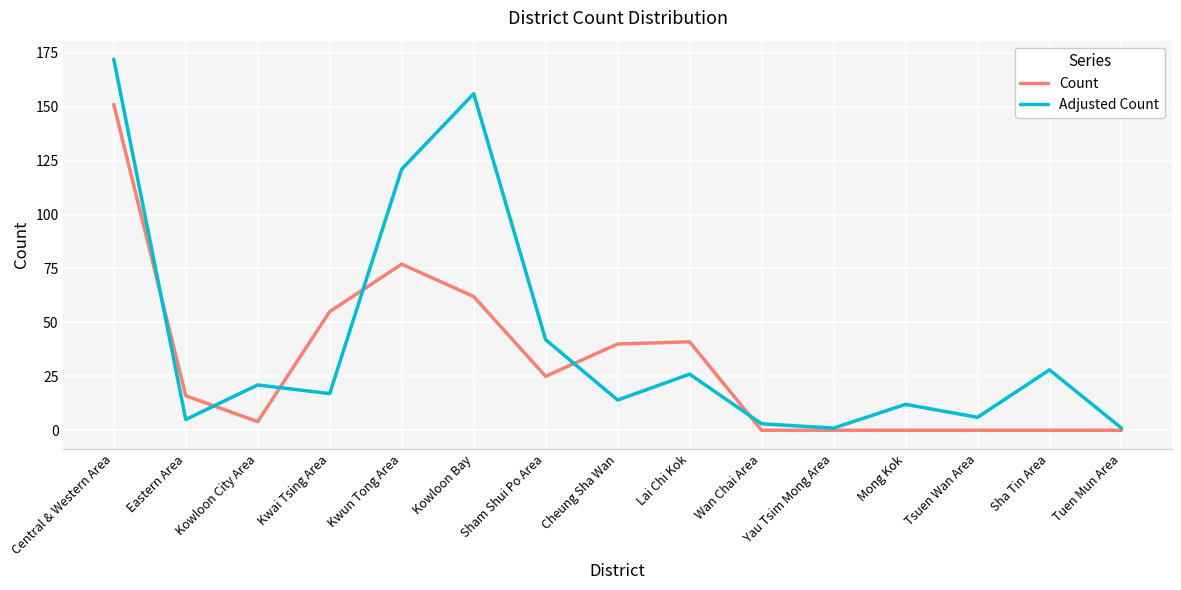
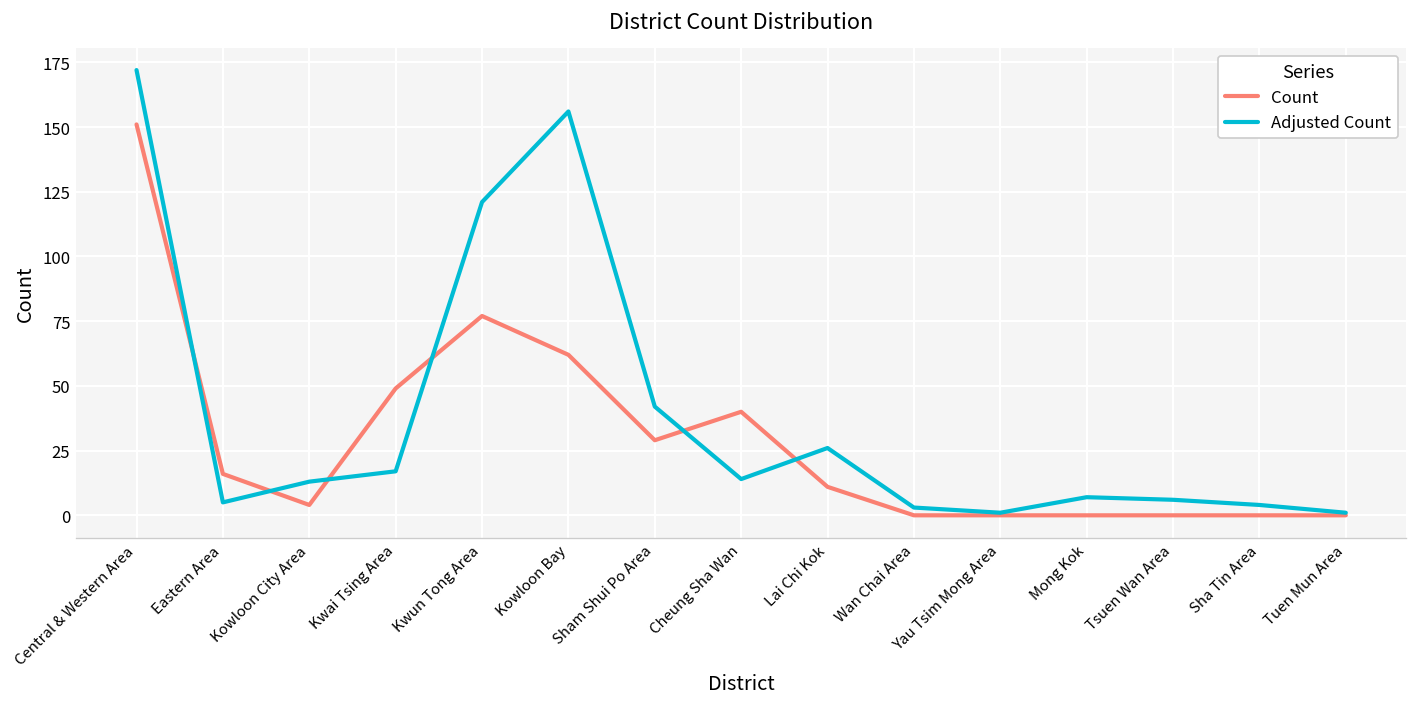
Adjusted Count, Kowloon City Area: 21 -> 13
Count, Kwai Tsing Area: 55 -> 49
Count, Sham Shui Po Area: 25 -> 29
Count, Lai Chi Kok: 41 -> 11
Adjusted Count, Mong Kok: 12 -> 7
Adjusted Count, Sha Tin Area: 28 -> 4
